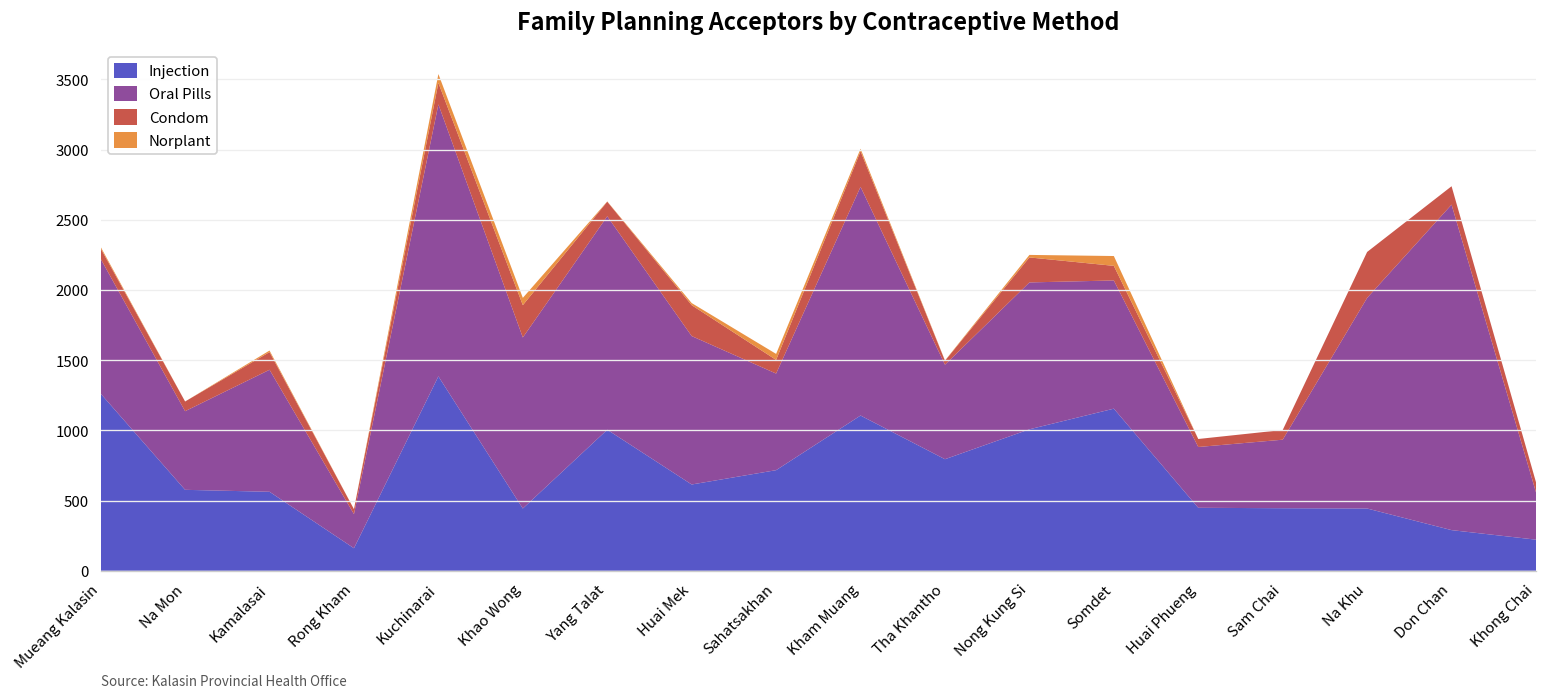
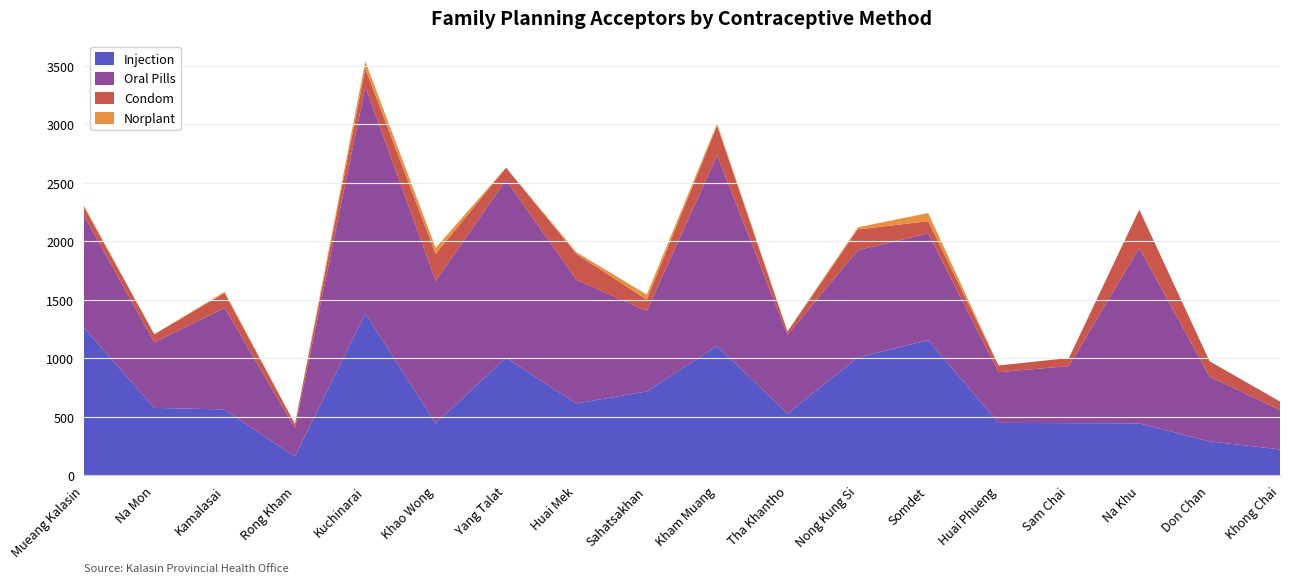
Injection, Tha Khantho: 800 -> 530
Oral Pills, Nong Kung Si: 1050 -> 920
Oral Pills, Don Chan: 2320 -> 550
